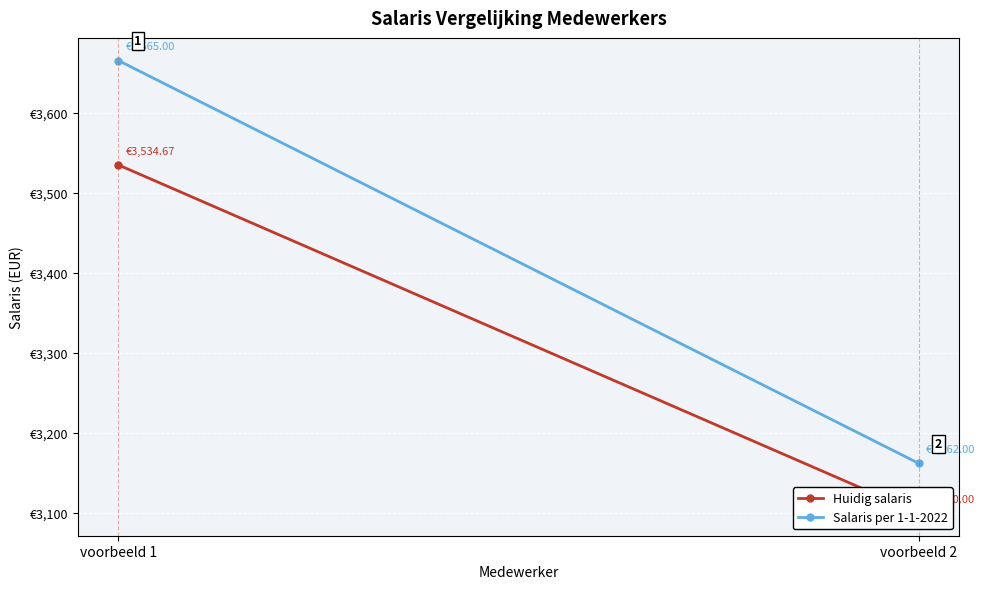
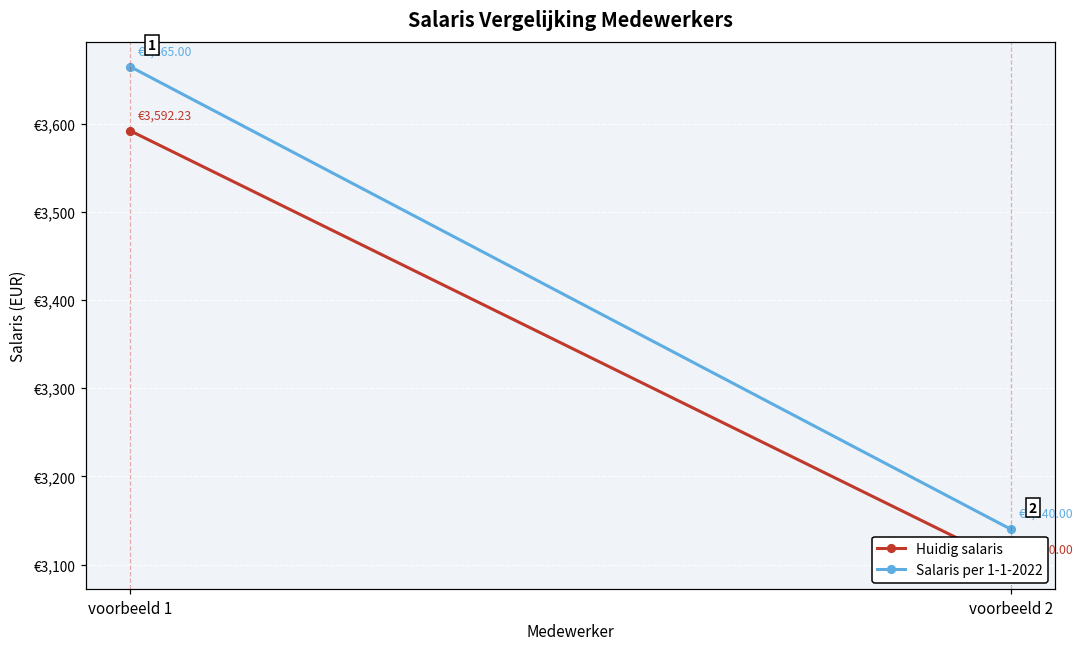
Huidig salaris, voorbeeld 1: €3,534.67 -> €3,592.23
Salaris per 1-1-2022, voorbeeld 2: €3,162.00 -> €3,140.00
